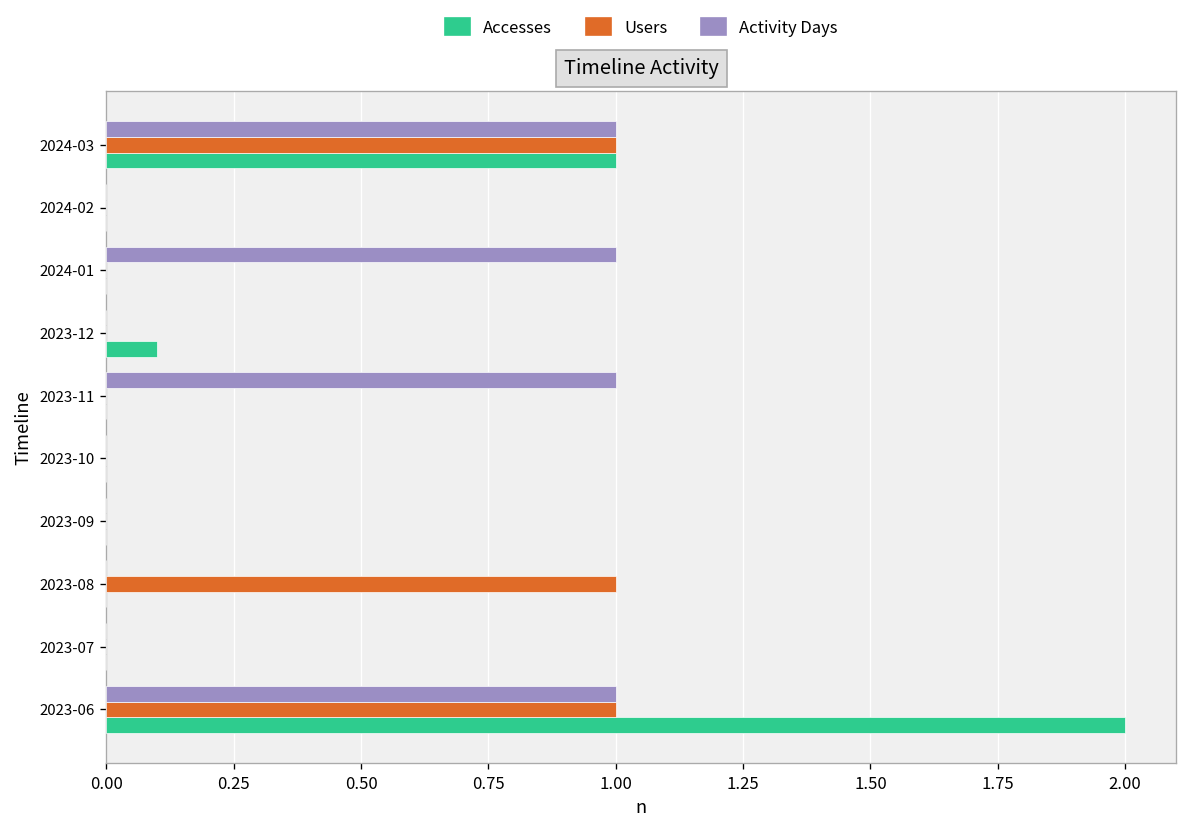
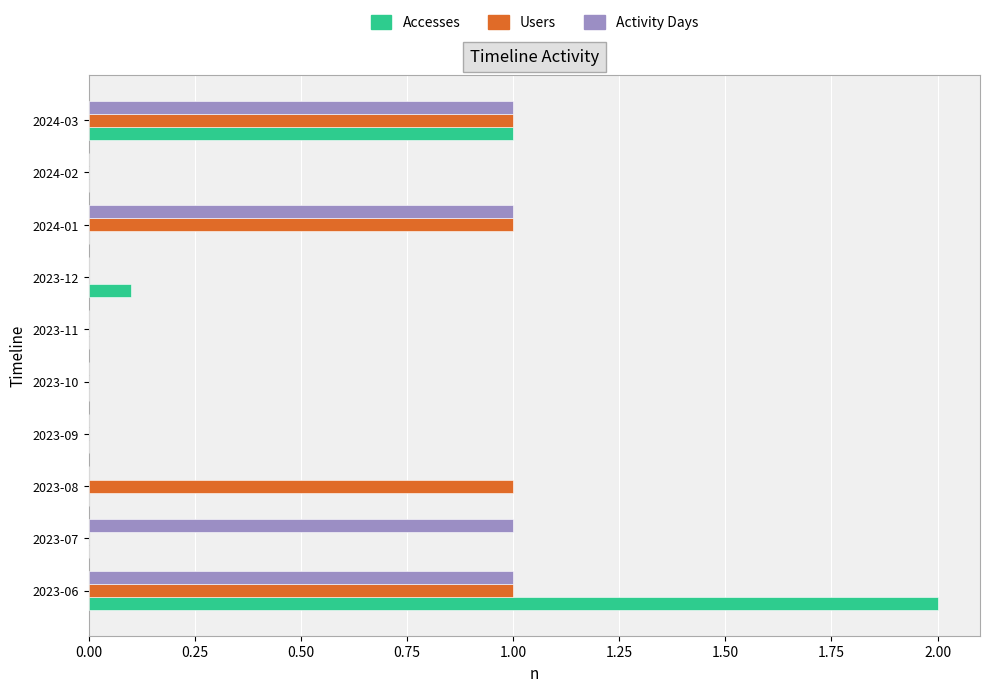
Users, 2024-01: 0 -> 1
Activity Days, 2023-11: 1 -> 0
Activity Days, 2023-07: 0 -> 1
